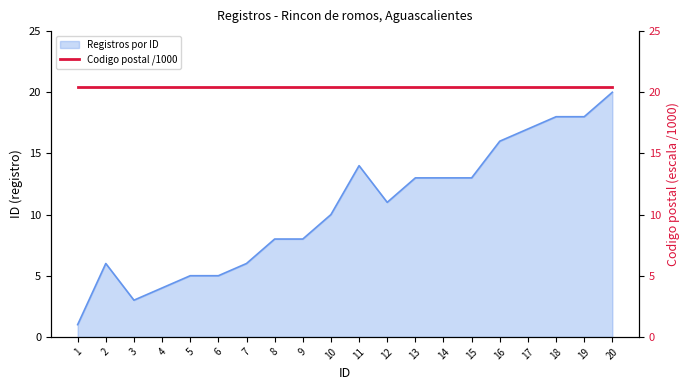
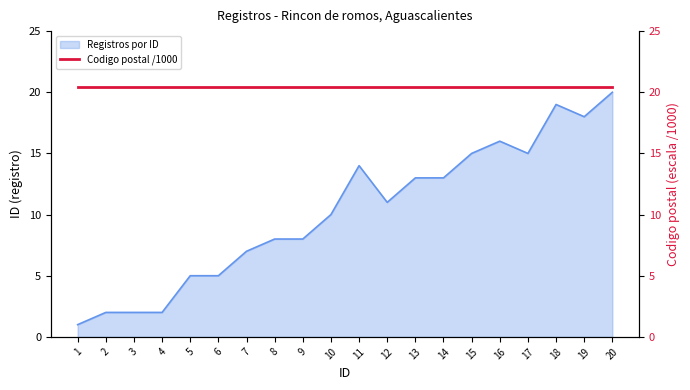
Registros por ID, 2: 6 -> 2
Registros por ID, 3: 3 -> 2
Registros por ID, 4: 4 -> 2
Registros por ID, 7: 6 -> 7
Registros por ID, 15: 13 -> 15
Registros por ID, 17: 17 -> 15
Registros por ID, 18: 18 -> 19
